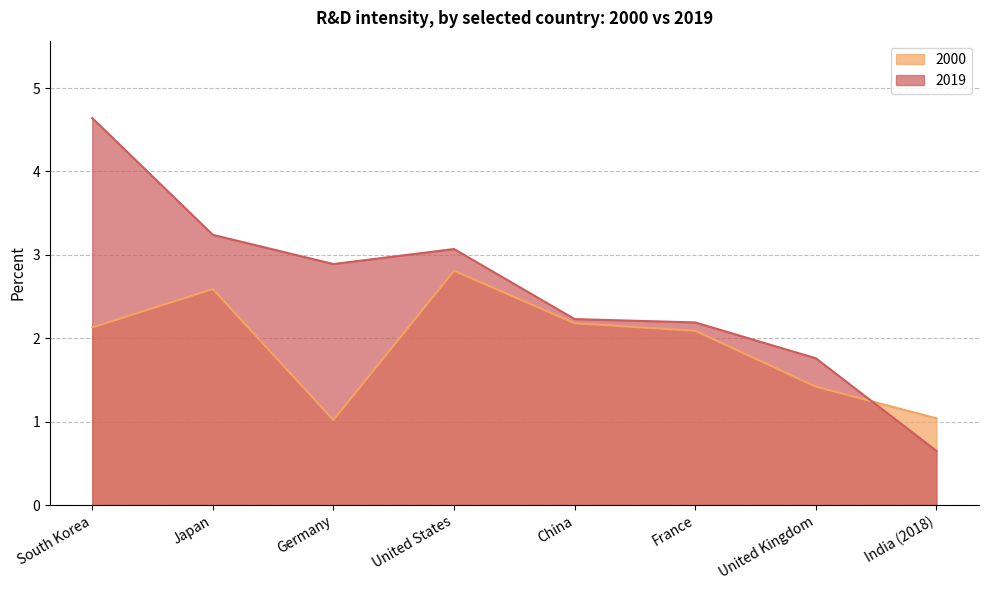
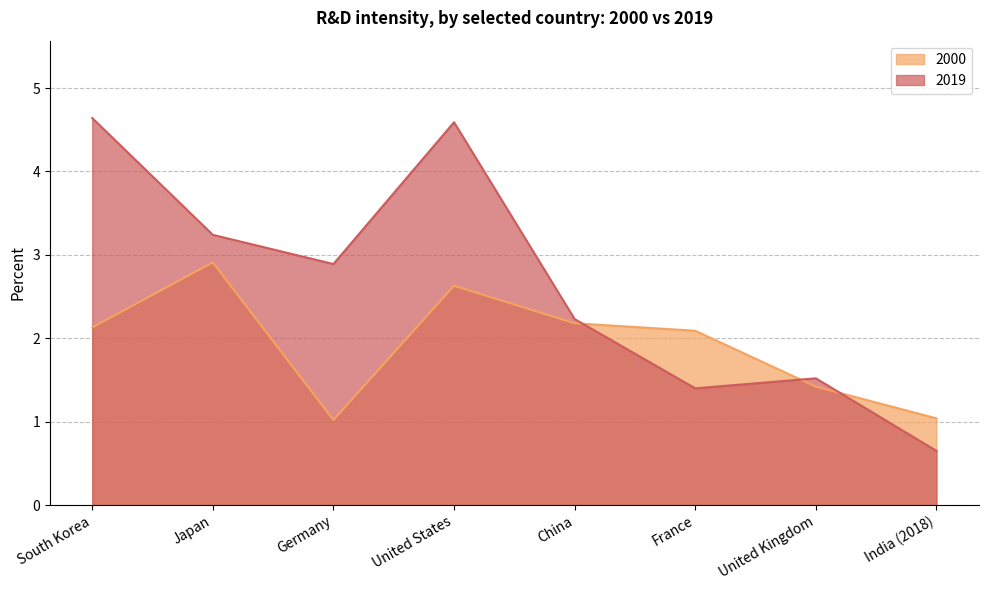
2000, Japan: 2.6 -> 2.9
2000, United States: 2.8 -> 2.6
2019, United States: 3.1 -> 4.6
2019, France: 2.2 -> 1.4
2019, United Kingdom: 1.8 -> 1.5
